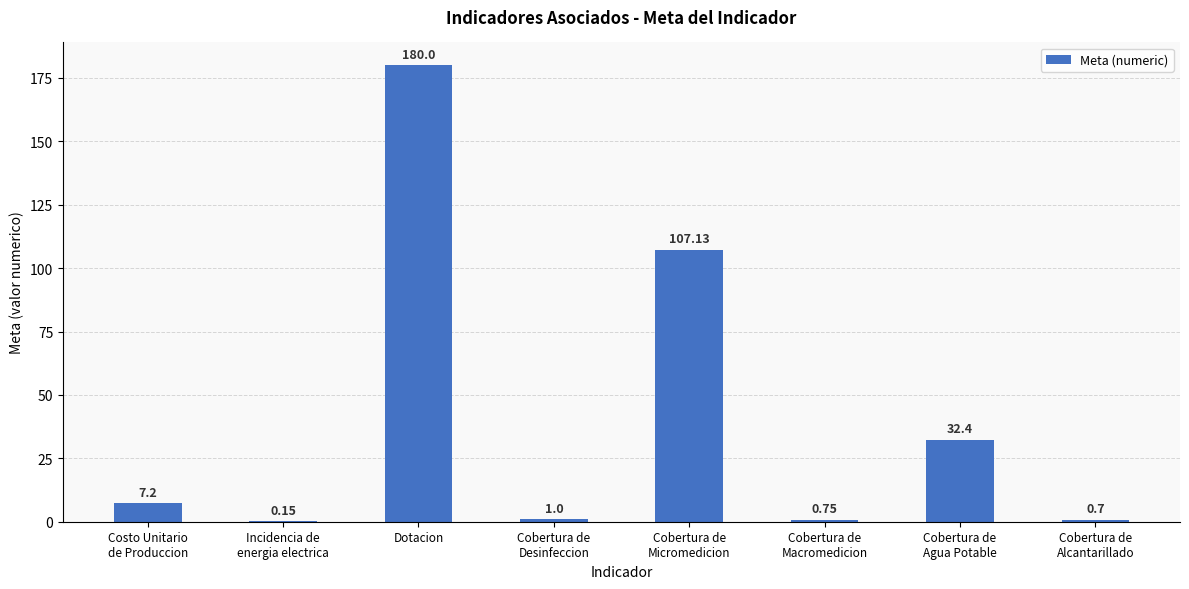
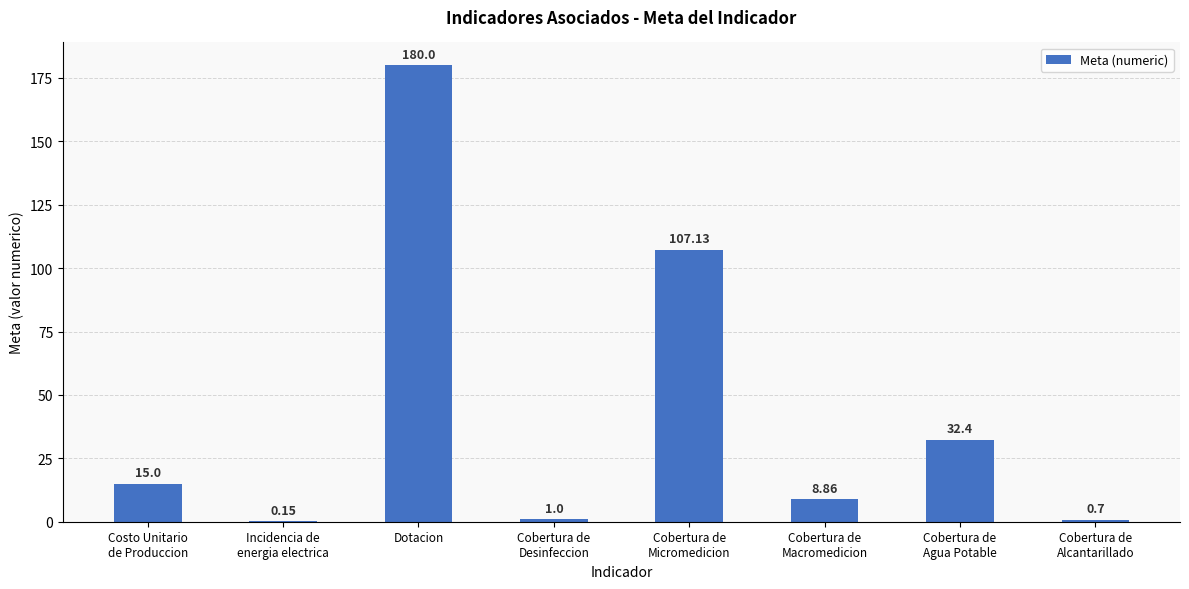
Costo Unitario de Produccion: 7.2 -> 15.0
Cobertura de Macromedicion: 0.75 -> 8.86
